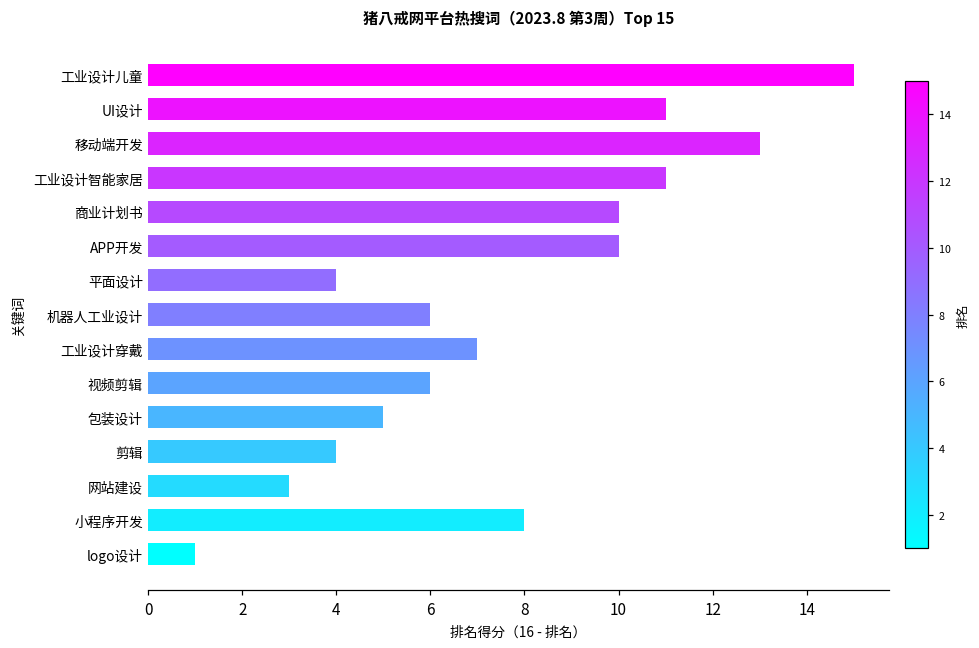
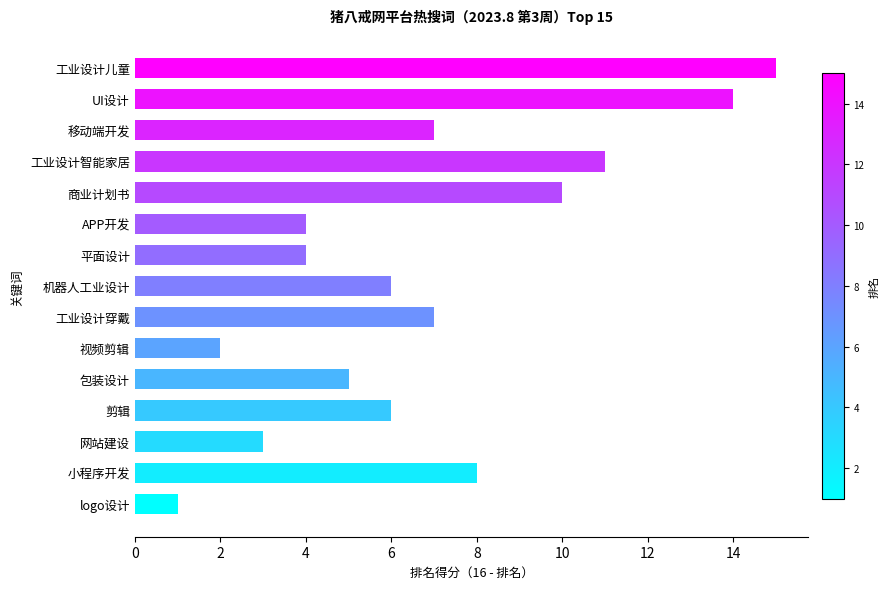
UI设计: 11.0 -> 14.0
移动端开发: 13.0 -> 7.0
APP开发: 10.0 -> 4.0
视频剪辑: 6.0 -> 2.0
剪辑: 4.0 -> 6.0
